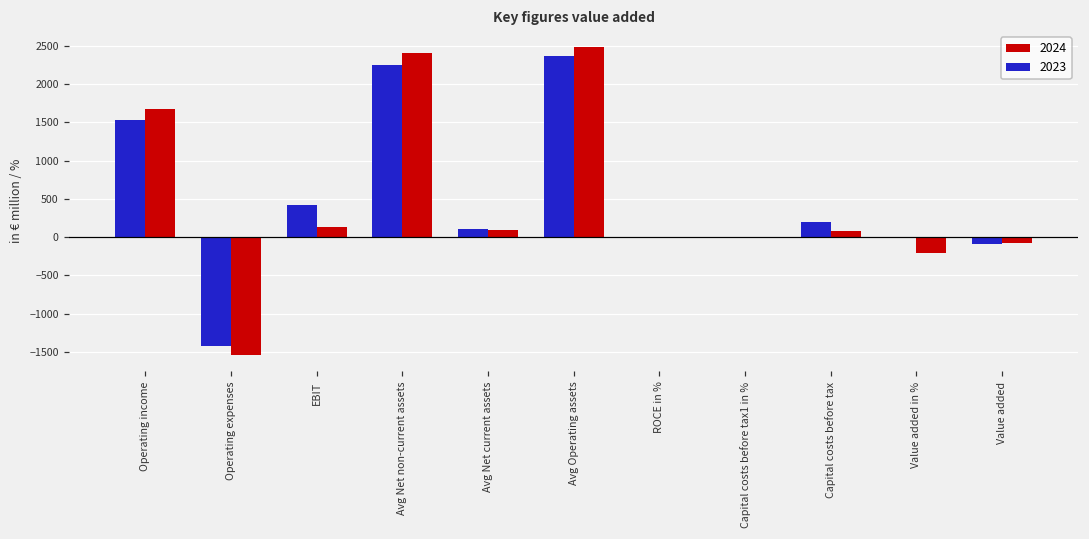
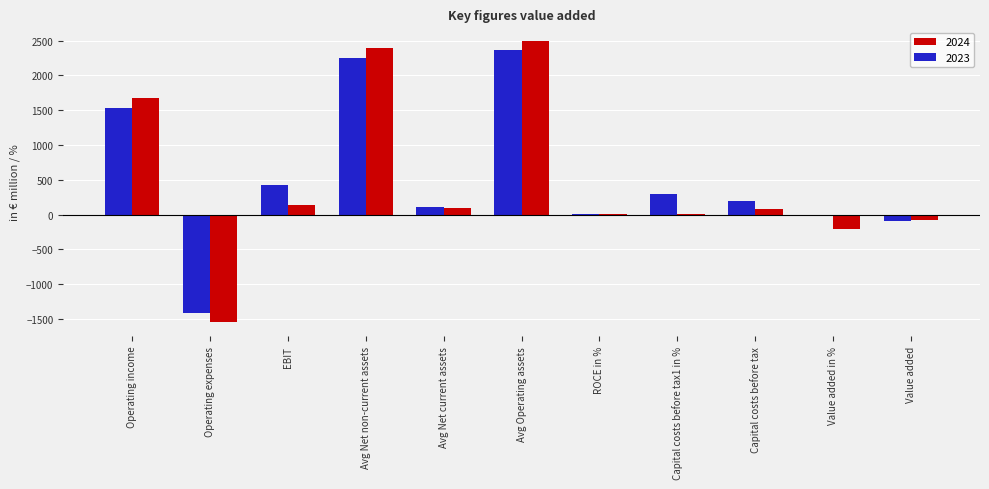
2023, Capital costs before tax1 in %: 0 -> 300
